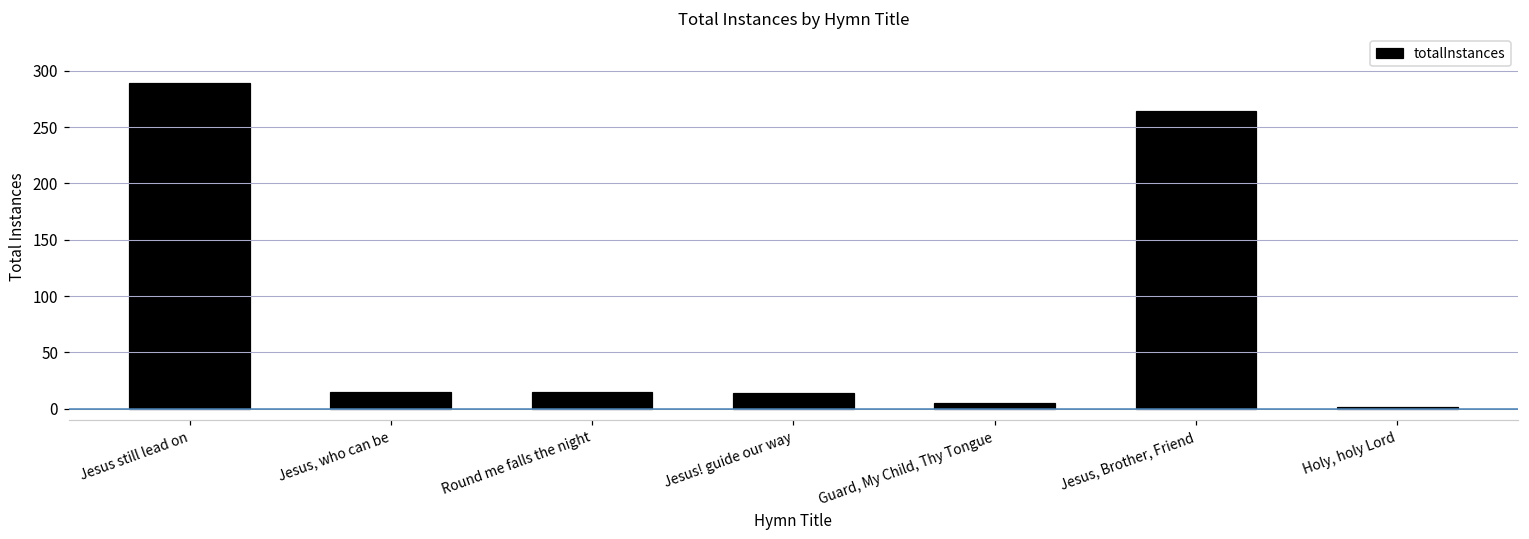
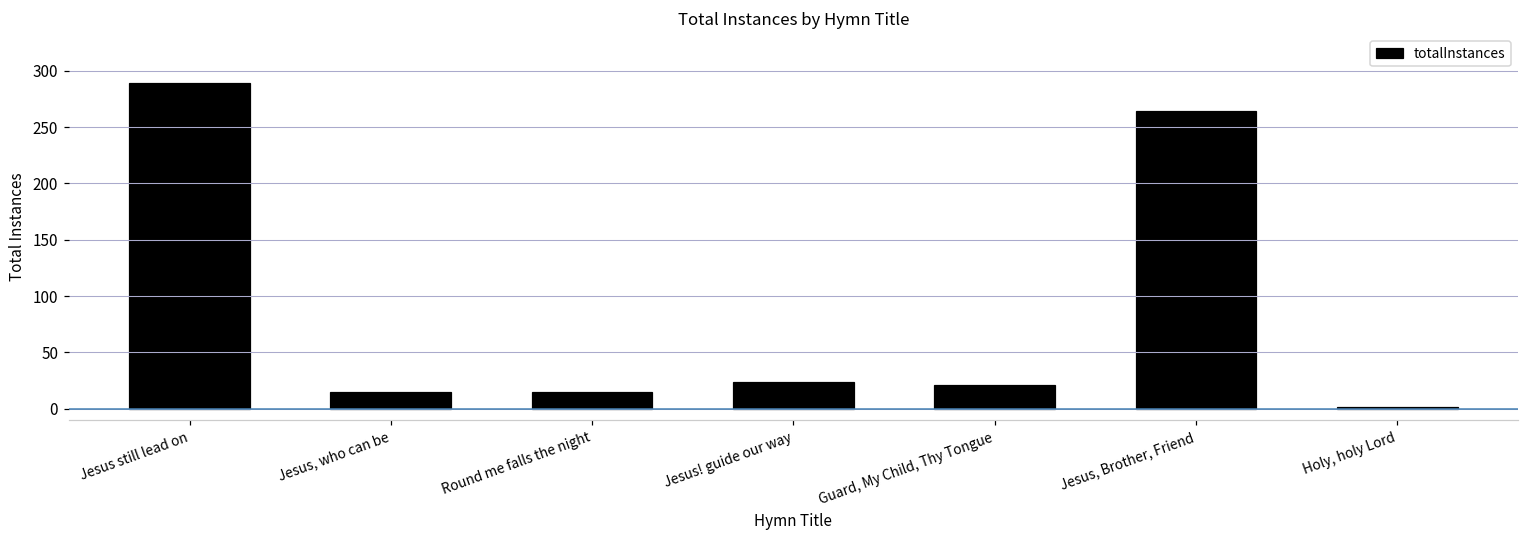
Jesus! guide our way: 14 -> 24
Guard, My Child, Thy Tongue: 5 -> 21
